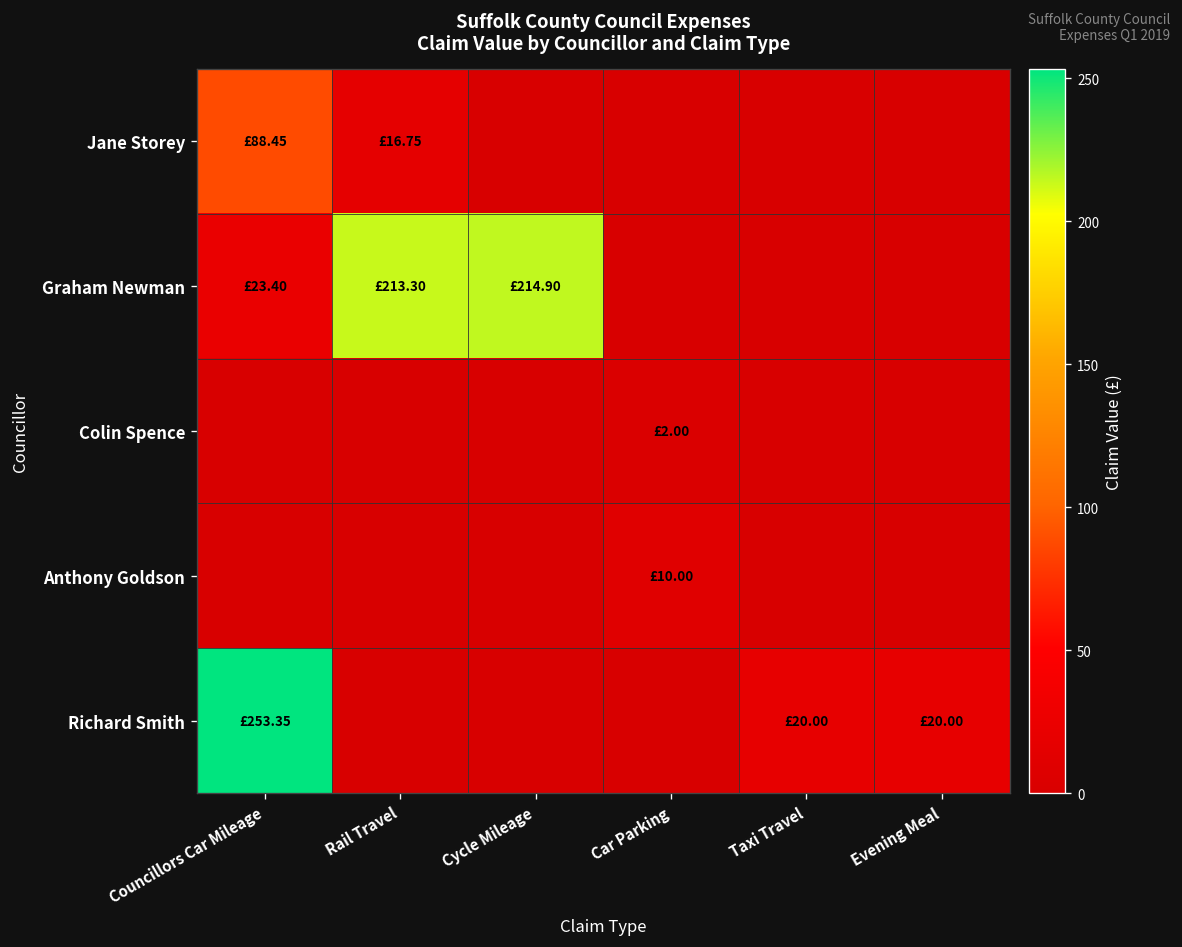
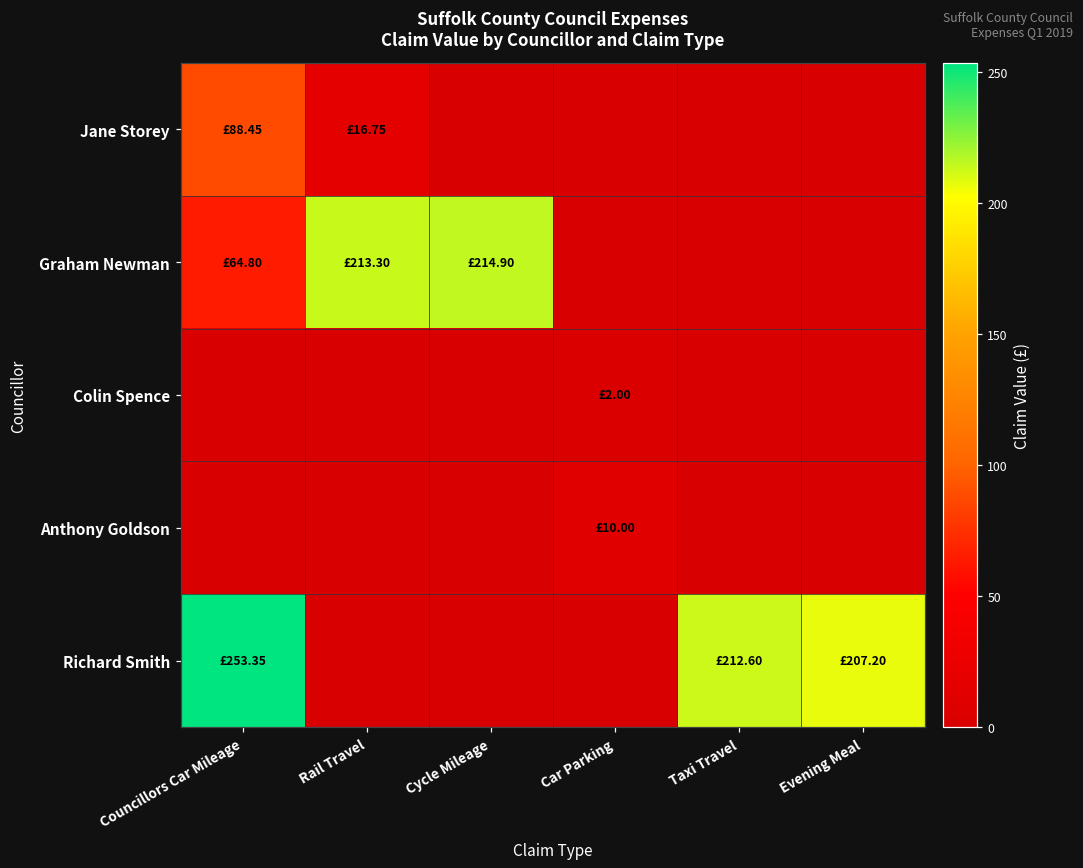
Graham Newman, Councillors Car Mileage: £23.40 -> £64.80
Richard Smith, Taxi Travel: £20.00 -> £212.60
Richard Smith, Evening Meal: £20.00 -> £207.20
